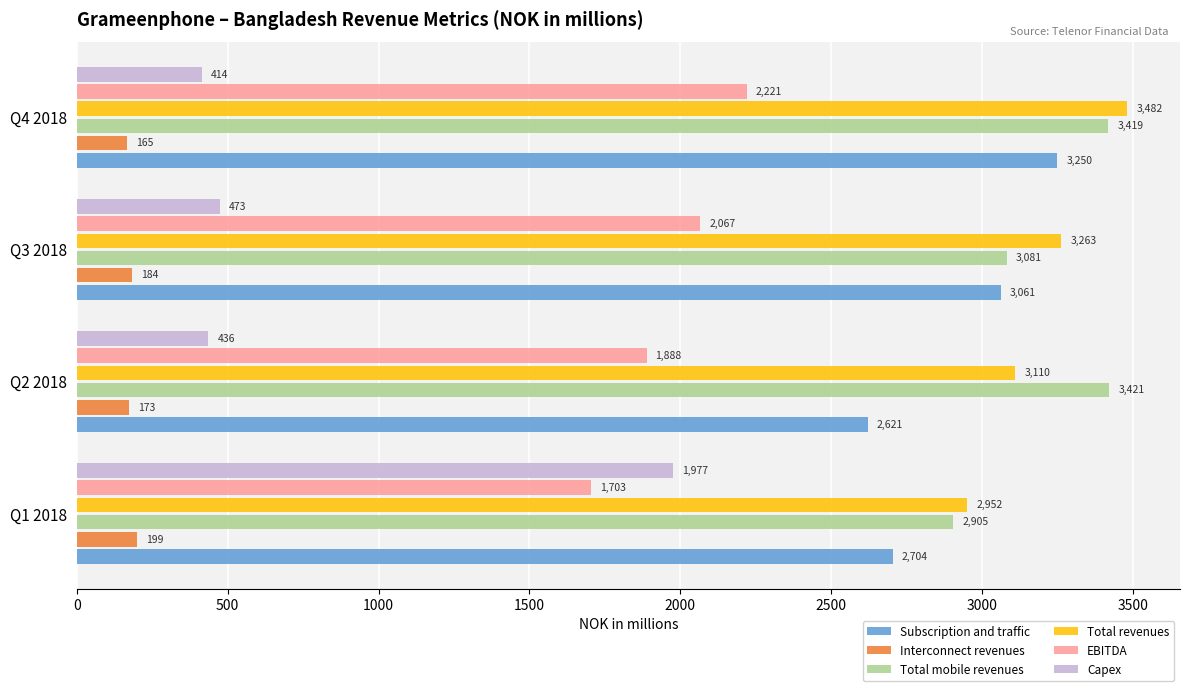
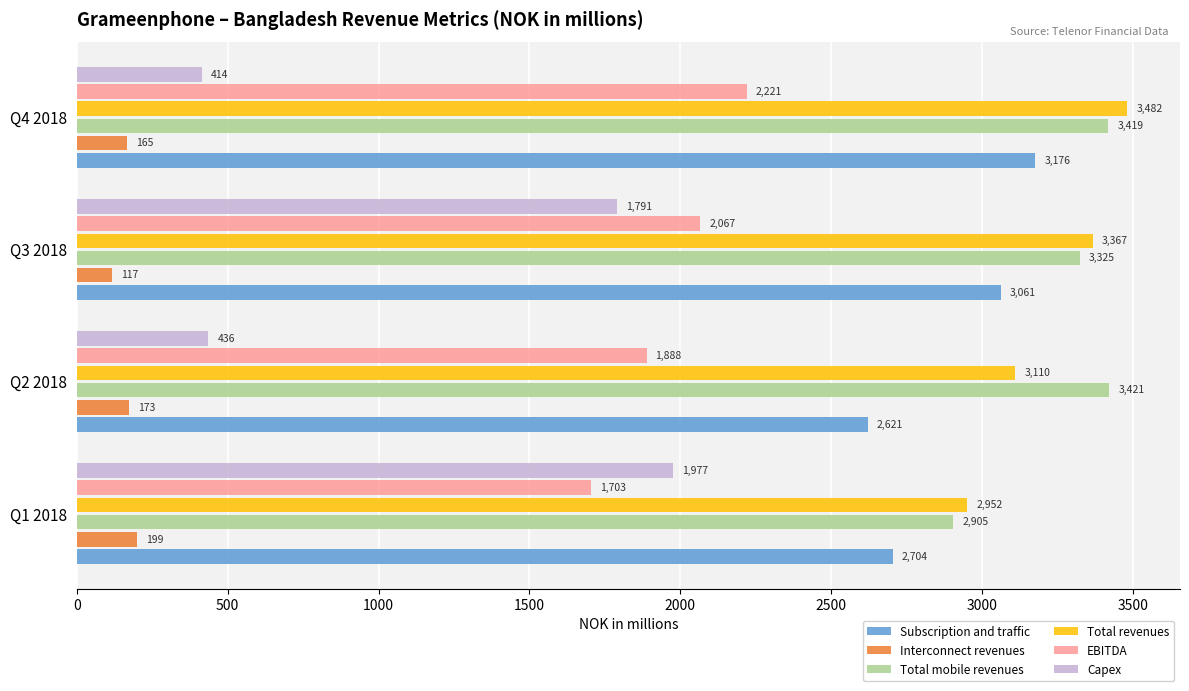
Subscription and traffic, Q4 2018: 3,250 -> 3,176
Capex, Q3 2018: 473 -> 1,791
Total revenues, Q3 2018: 3,263 -> 3,367
Total mobile revenues, Q3 2018: 3,081 -> 3,325
Interconnect revenues, Q3 2018: 184 -> 117
